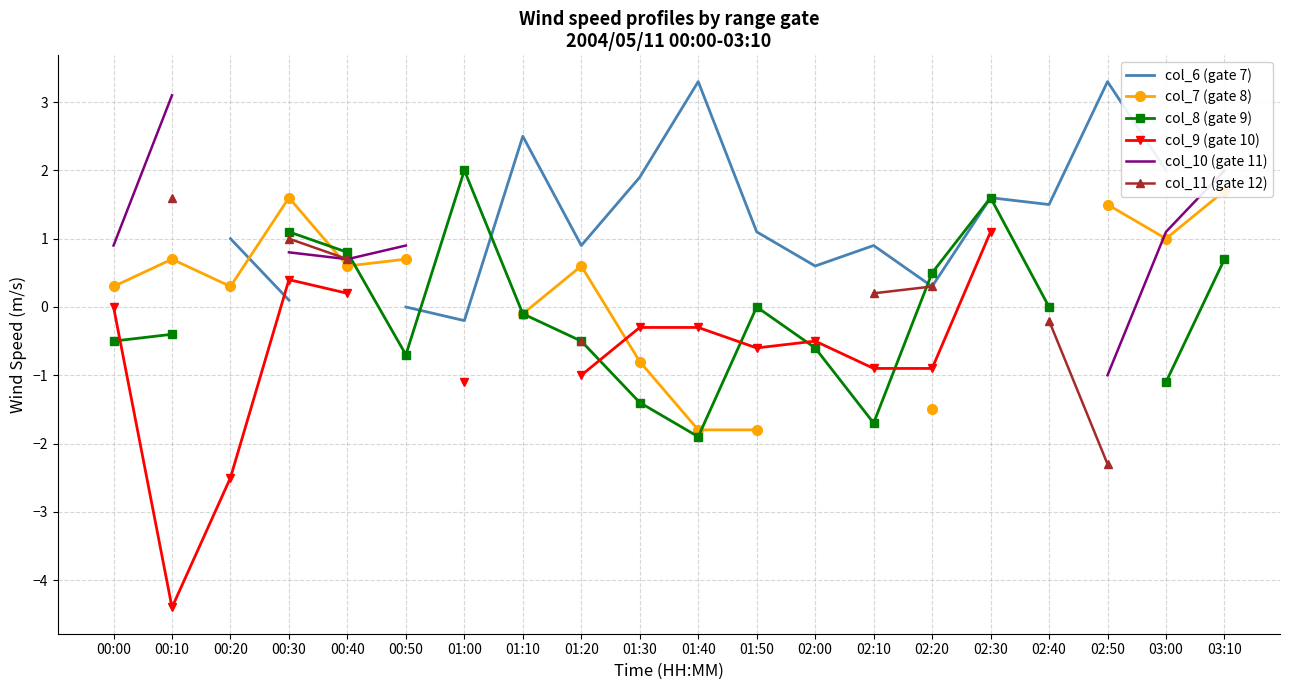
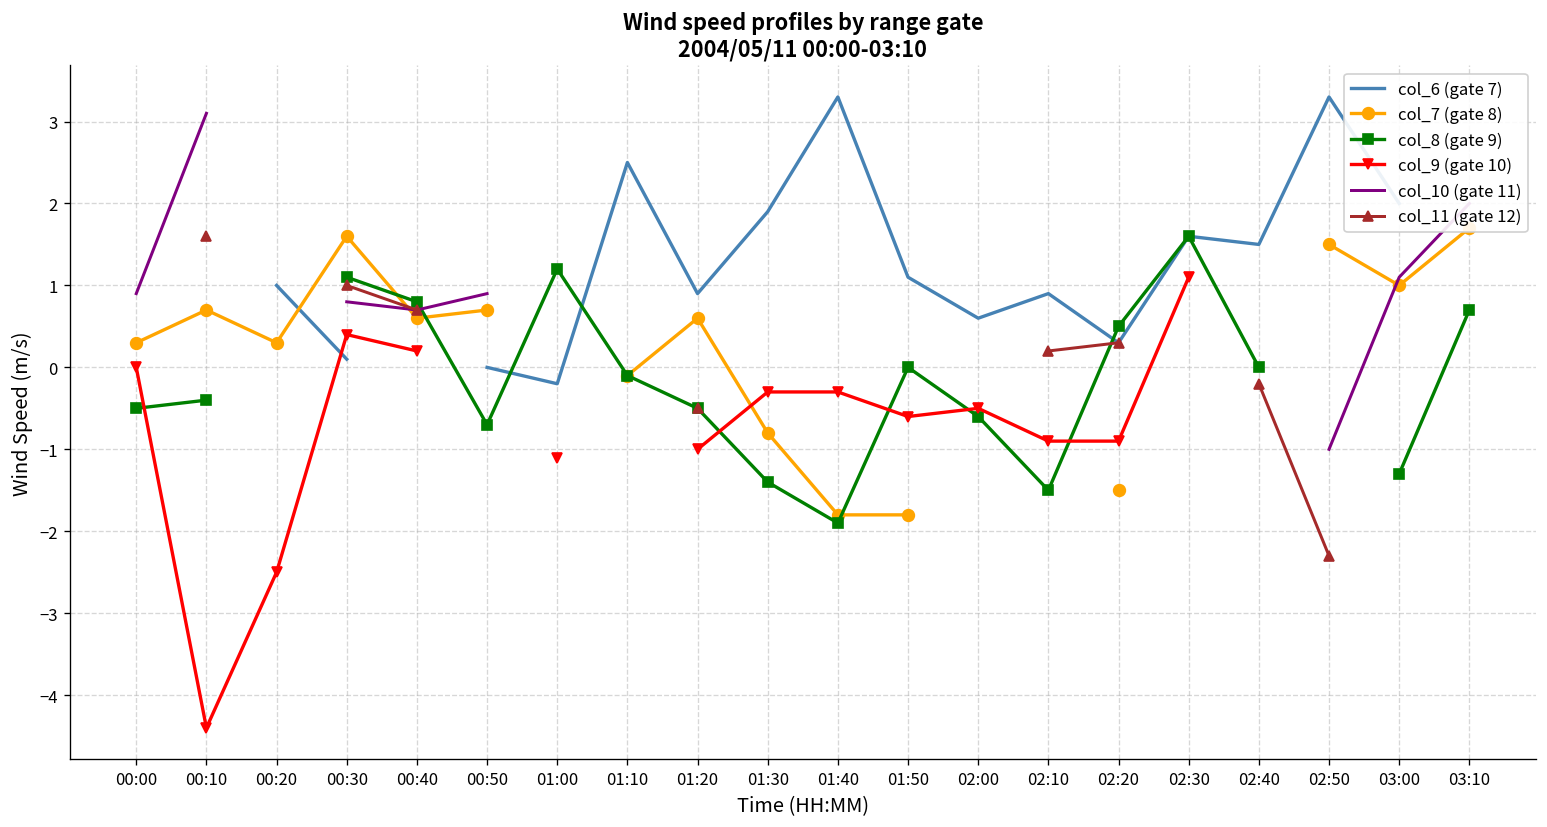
col_8 (gate 9), 01:00: 2.0 -> 1.2
col_8 (gate 9), 02:10: -1.7 -> -1.5
col_8 (gate 9), 03:00: -1.1 -> -1.3
